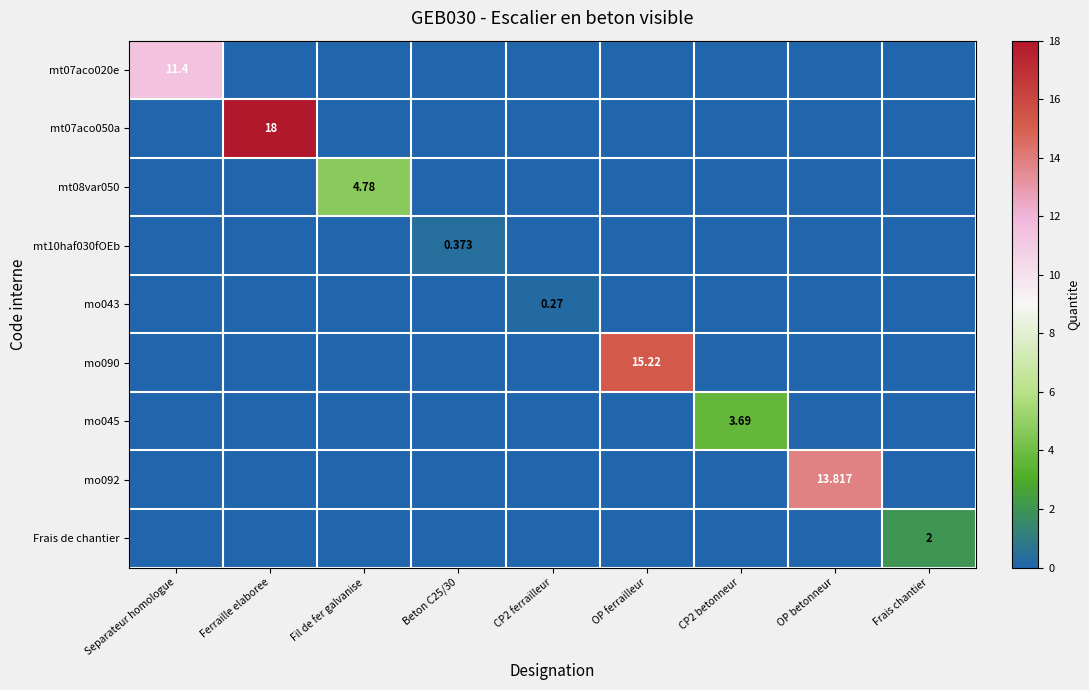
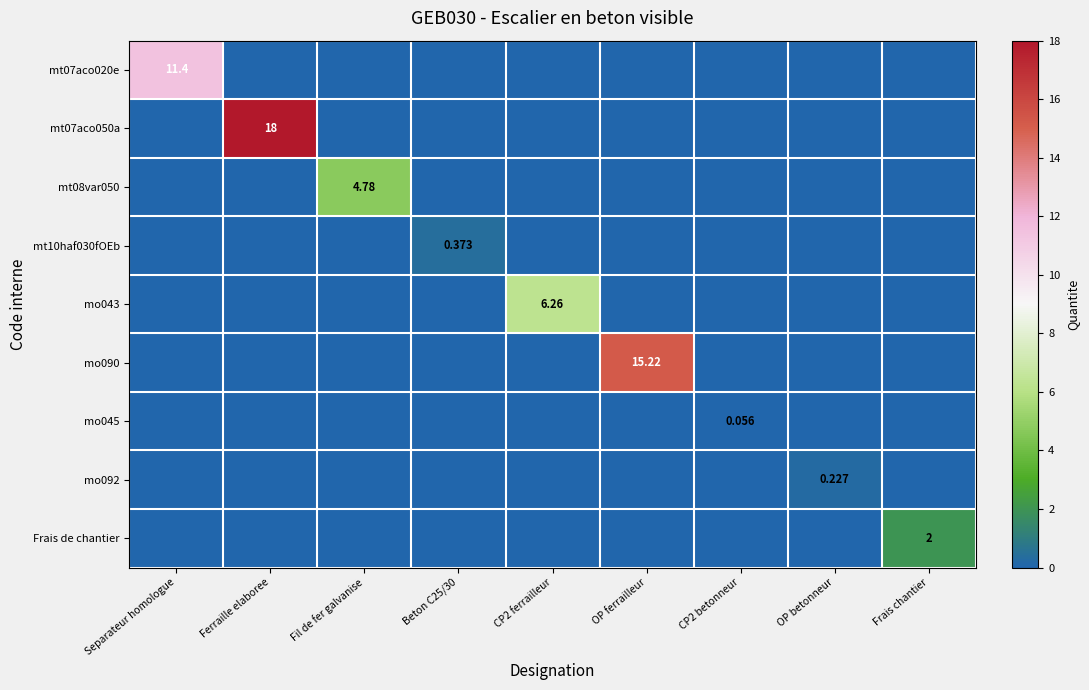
mo043, CP2 ferrailleur: 0.27 -> 6.26
mo045, CP2 betonneur: 3.69 -> 0.056
mo092, OP betonneur: 13.817 -> 0.227
